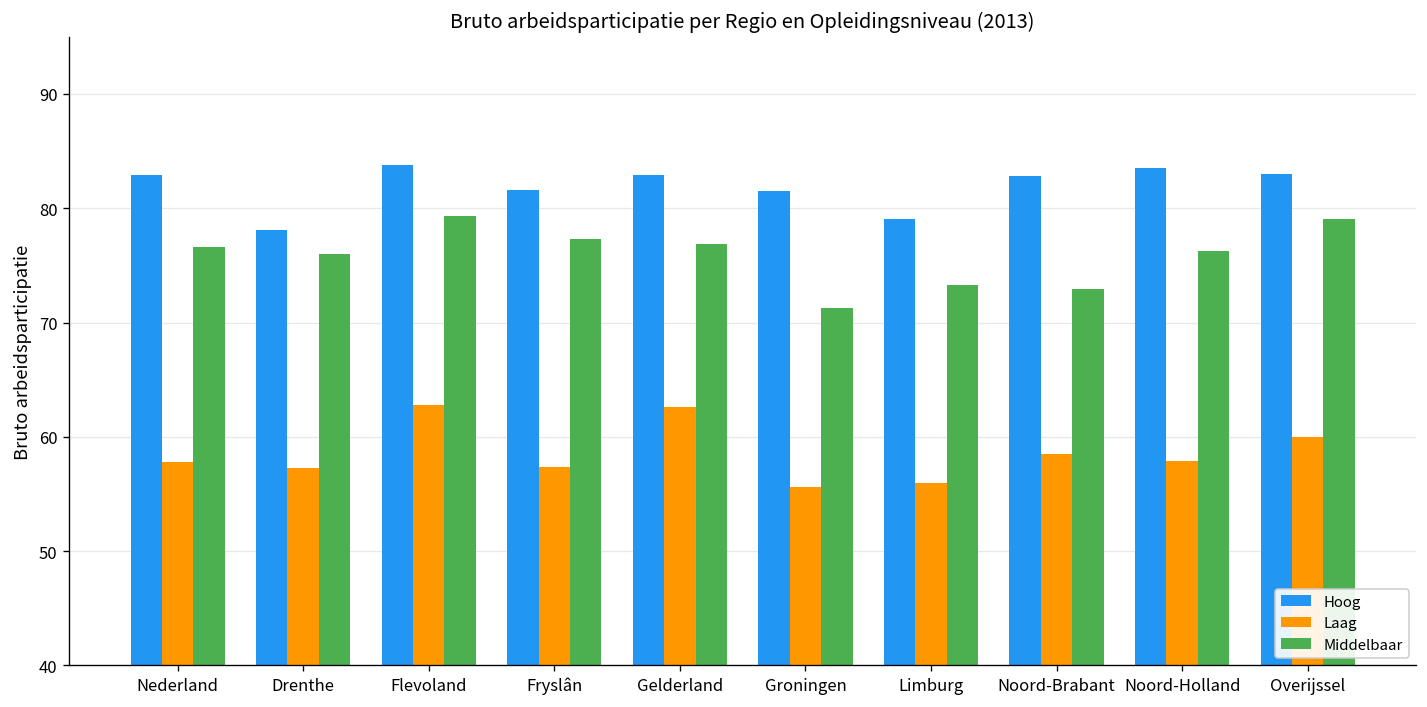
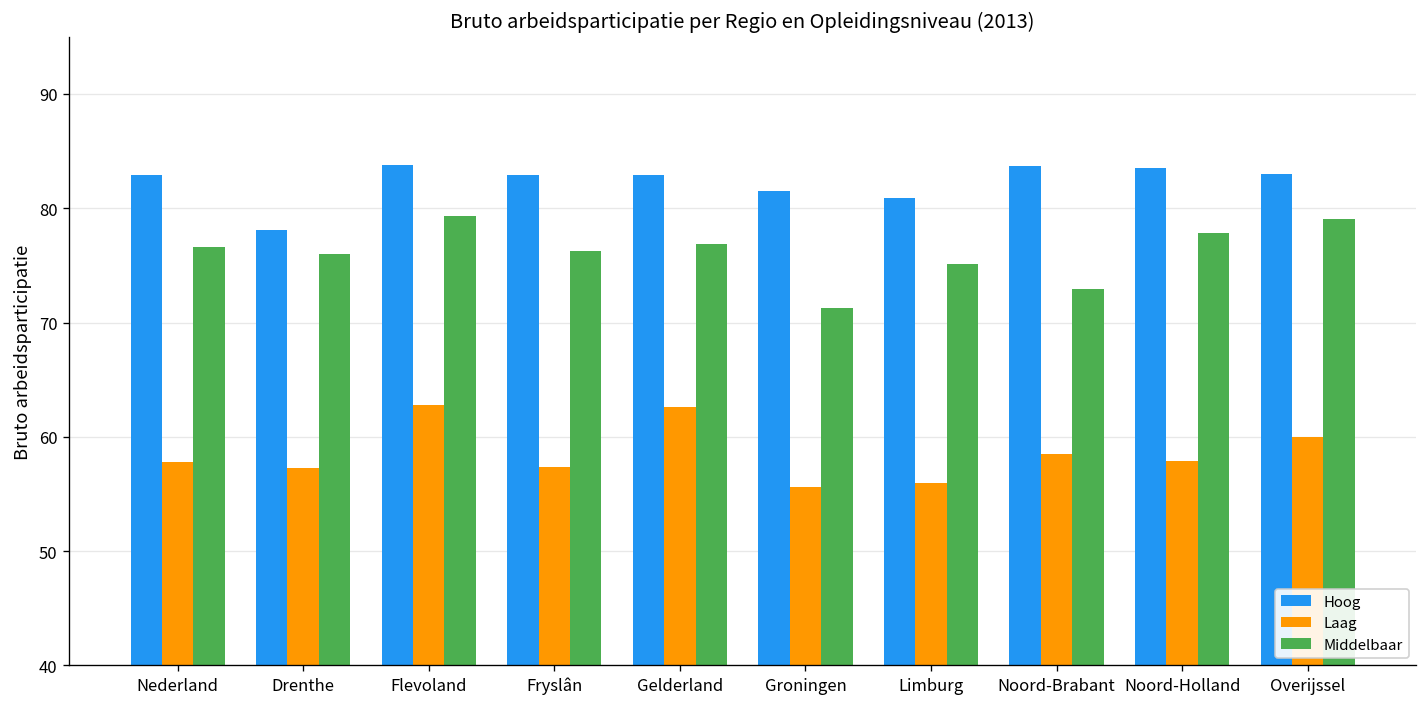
Hoog, Fryslân: 82 -> 83
Middelbaar, Fryslân: 77 -> 76
Hoog, Limburg: 79 -> 81
Middelbaar, Limburg: 73 -> 75
Hoog, Noord-Brabant: 83 -> 84
Middelbaar, Noord-Holland: 76 -> 78
